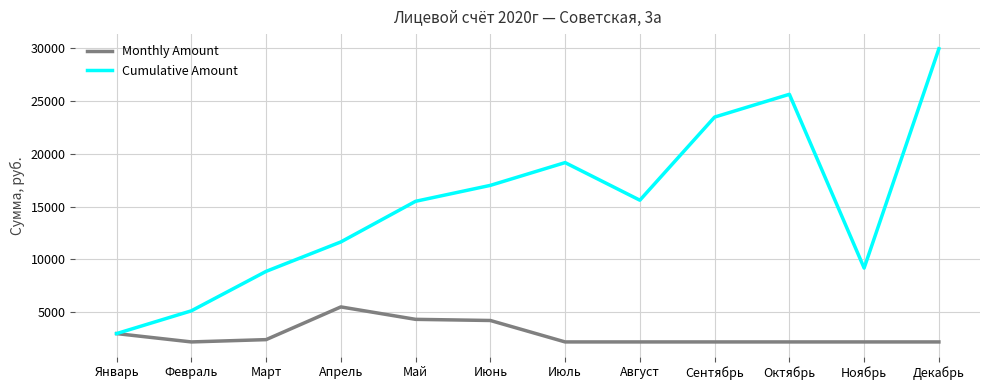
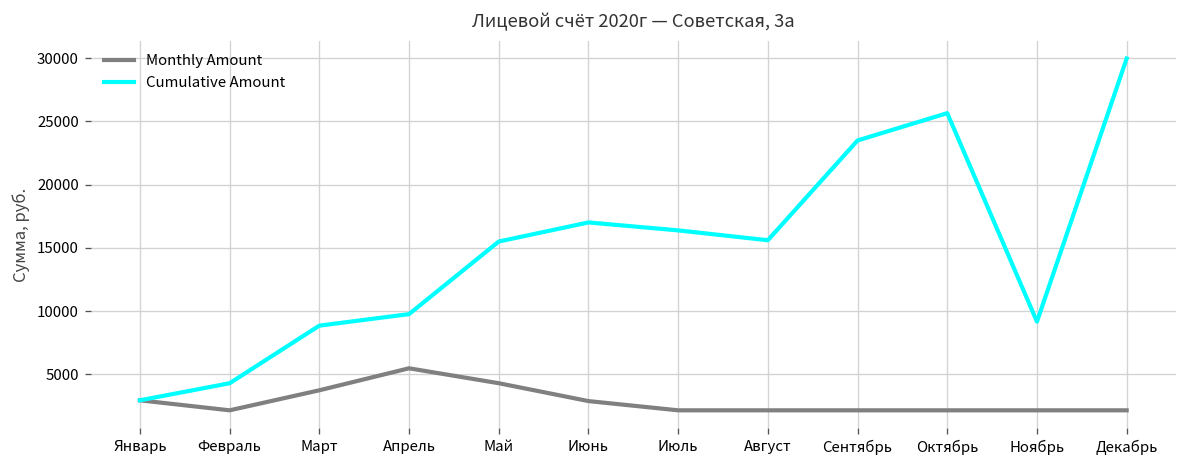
Cumulative Amount, Февраль: 5100 -> 4300
Monthly Amount, Март: 2400 -> 3700
Cumulative Amount, Апрель: 11600 -> 9800
Monthly Amount, Июнь: 4200 -> 2900
Cumulative Amount, Июль: 19200 -> 16400
